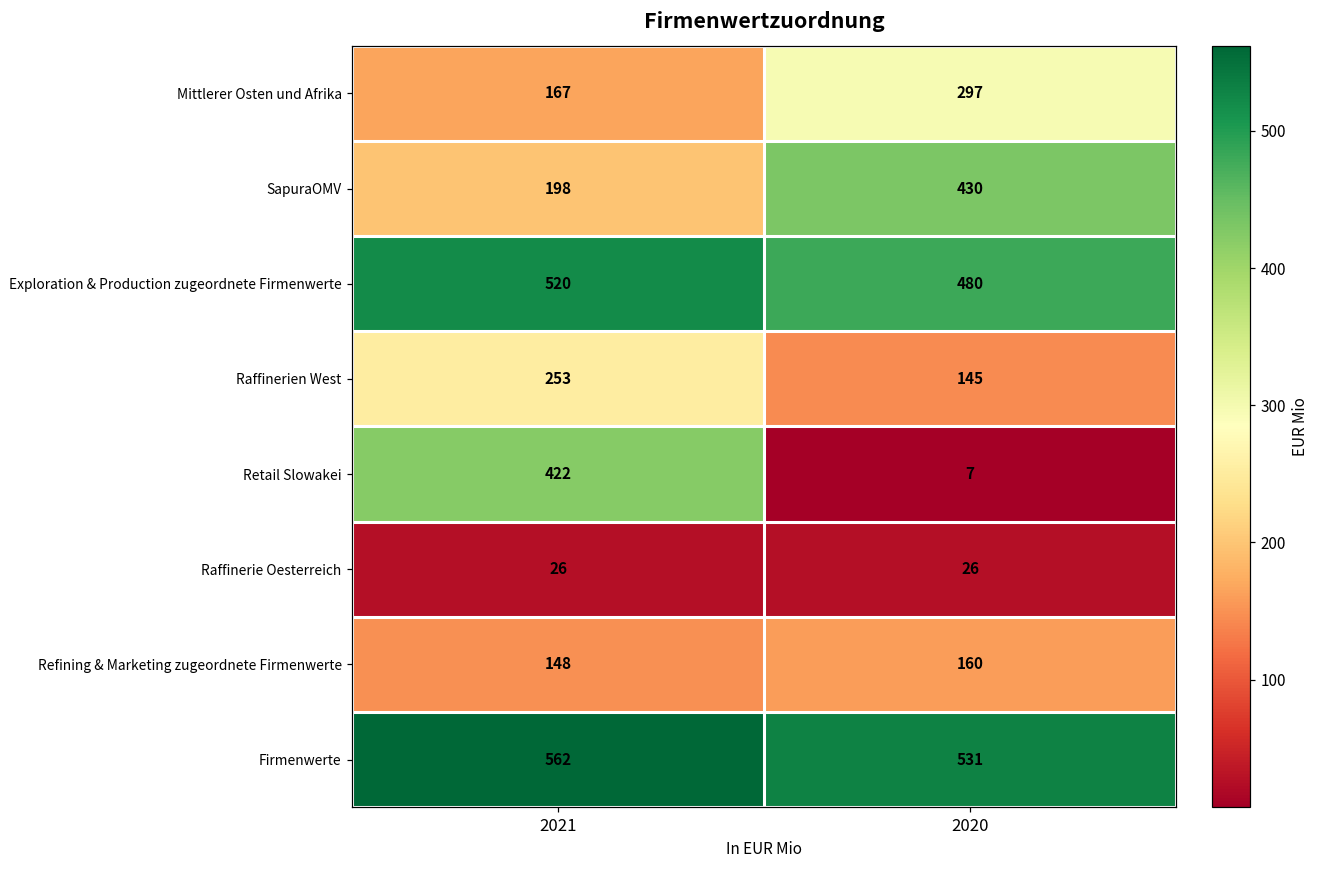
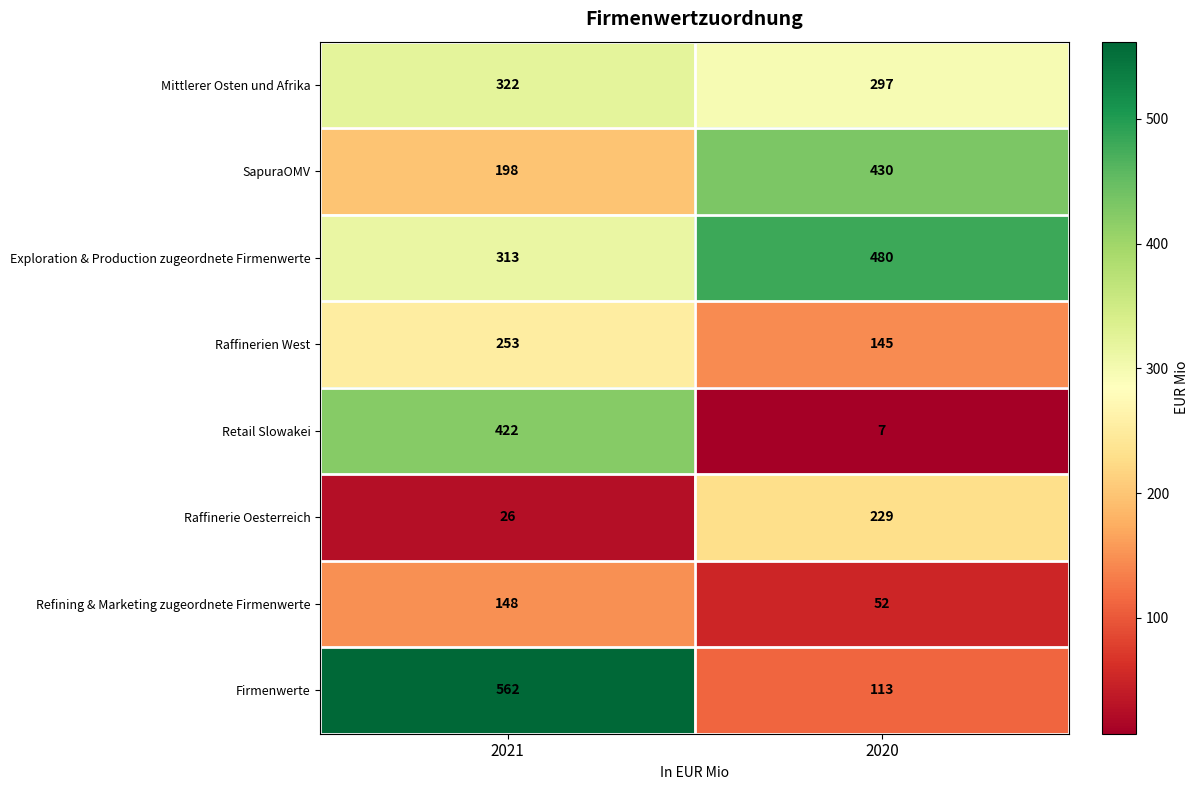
Mittlerer Osten und Afrika, 2021: 167 -> 322
Exploration & Production zugeordnete Firmenwerte, 2021: 520 -> 313
Raffinerie Oesterreich, 2020: 26 -> 229
Refining & Marketing zugeordnete Firmenwerte, 2020: 160 -> 52
Firmenwerte, 2020: 531 -> 113
